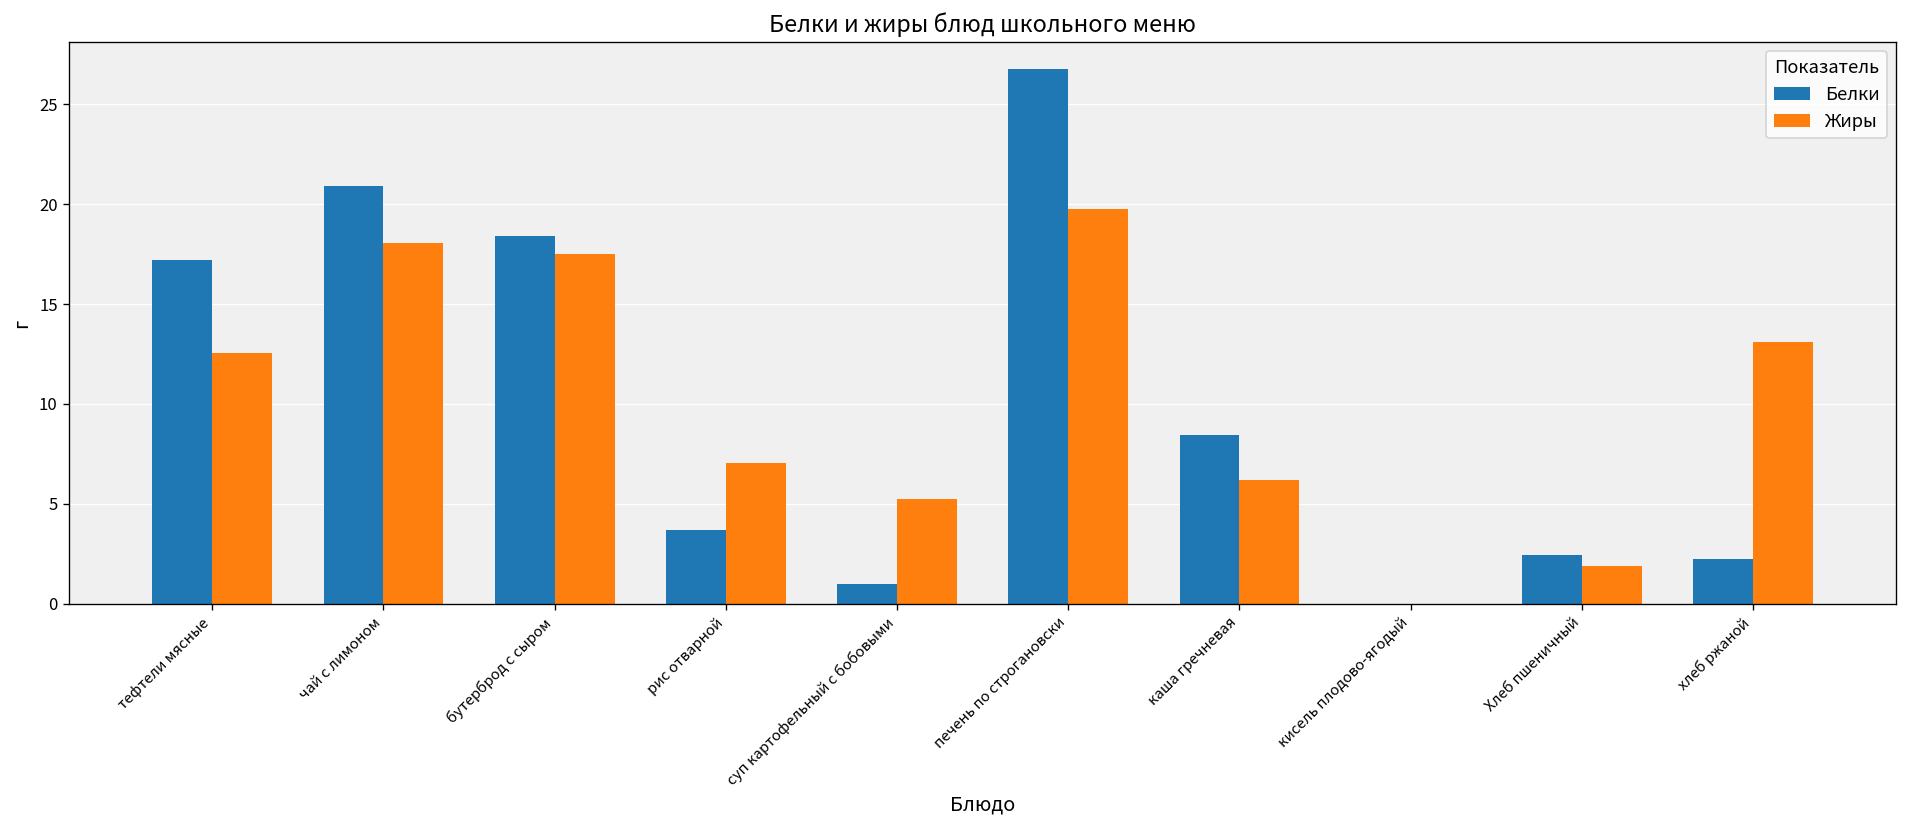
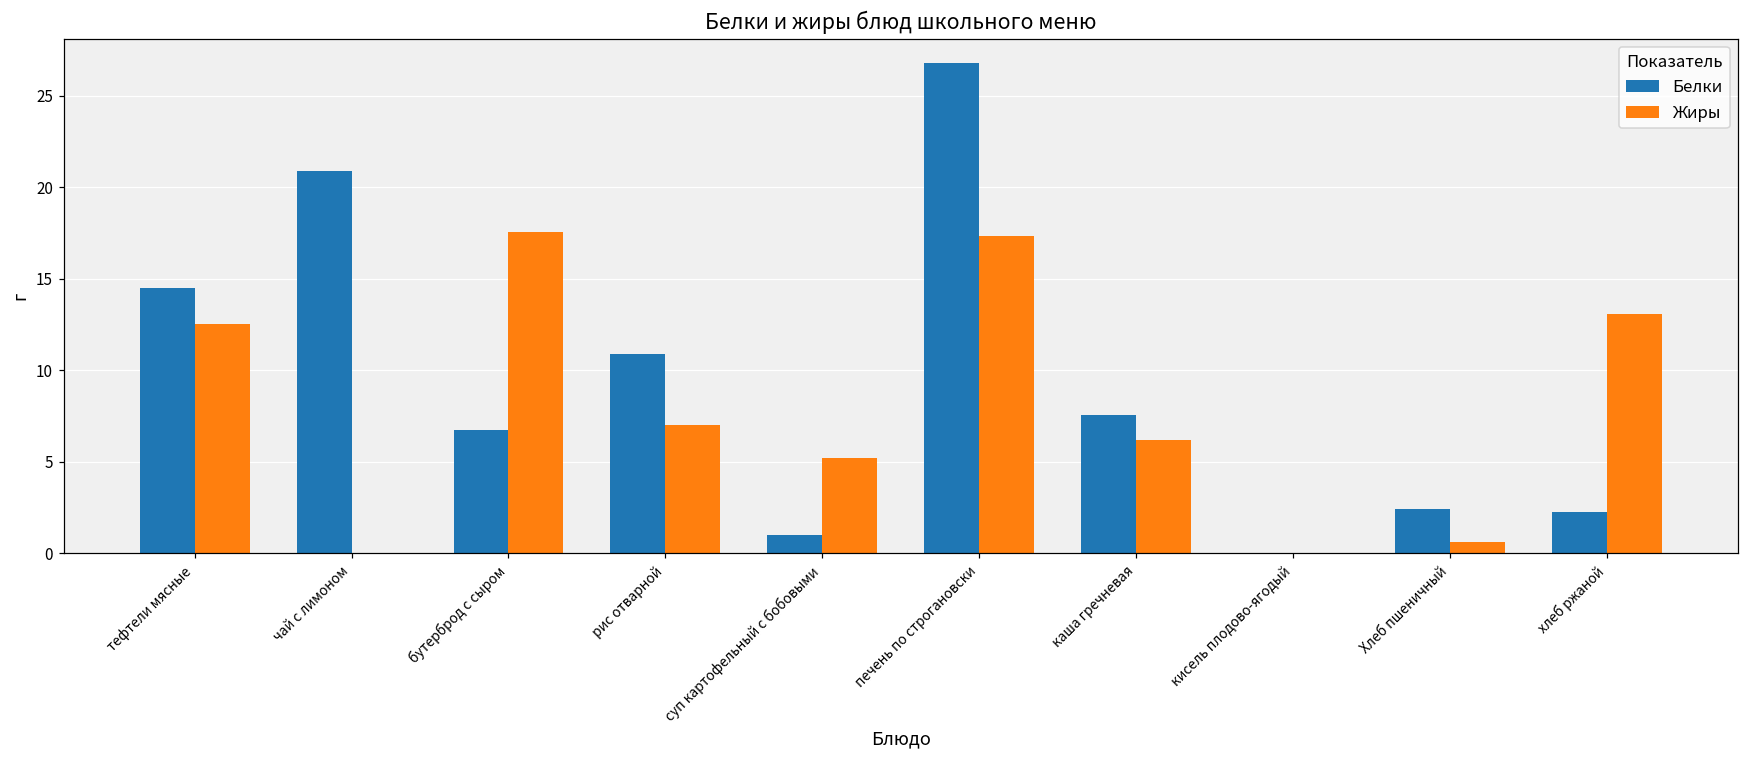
Белки, тефтели мясные: 17.2 -> 14.5
Жиры, чай с лимоном: 18.1 -> 0.0
Белки, бутерброд с сыром: 18.4 -> 6.7
Белки, рис отварной: 3.7 -> 10.9
Жиры, печень по строгановски: 19.8 -> 17.3
Белки, каша гречневая: 8.5 -> 7.6
Жиры, Хлеб пшеничный: 1.9 -> 0.6
